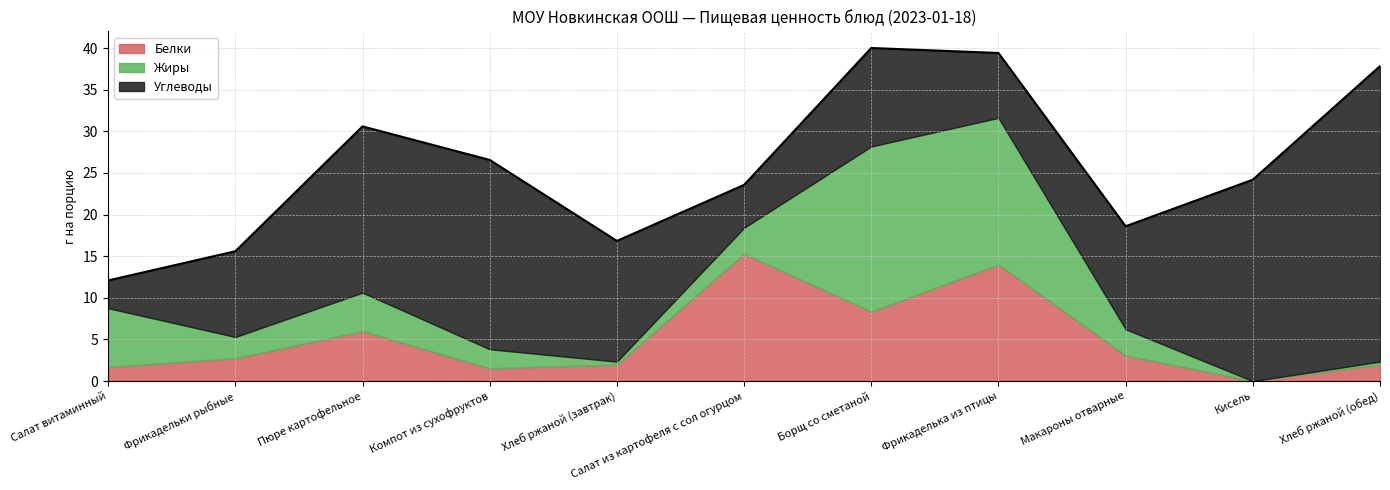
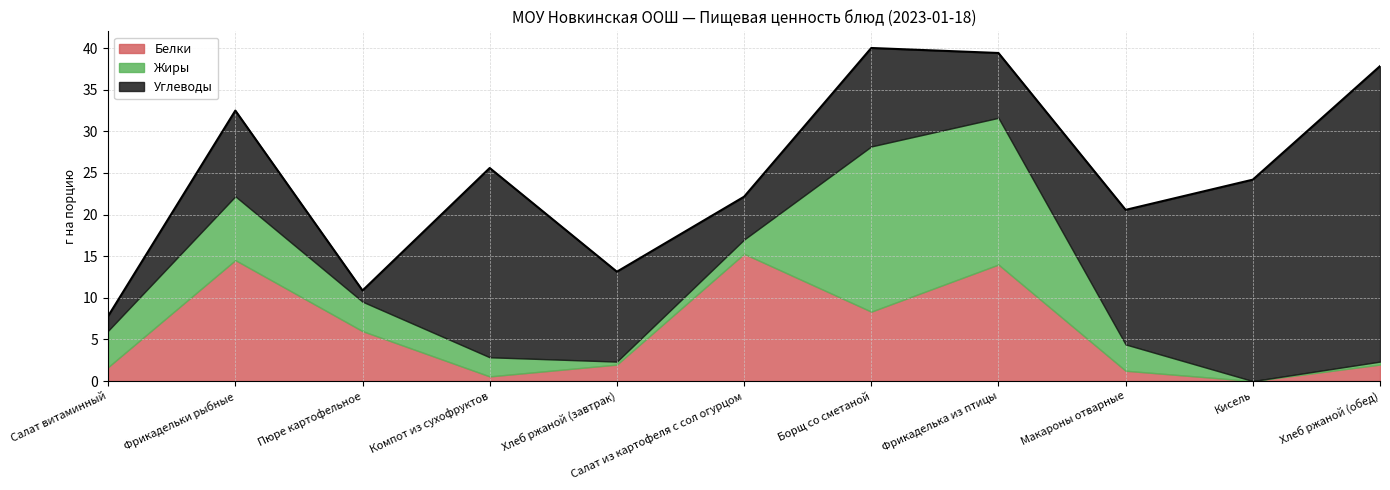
Жиры, Салат витаминный: 7 -> 4
Углеводы, Салат витаминный: 3 -> 2
Белки, Фрикадельки рыбные: 3 -> 15
Жиры, Фрикадельки рыбные: 3 -> 8
Жиры, Пюре картофельное: 5 -> 4
Углеводы, Пюре картофельное: 20 -> 1
Белки, Компот из сухофруктов: 2 -> 1
Углеводы, Хлеб ржаной (завтрак): 15 -> 11
Жиры, Салат из картофеля с сол огурцом: 3 -> 2
Белки, Макароны отварные: 3 -> 1
Углеводы, Макароны отварные: 12 -> 16
